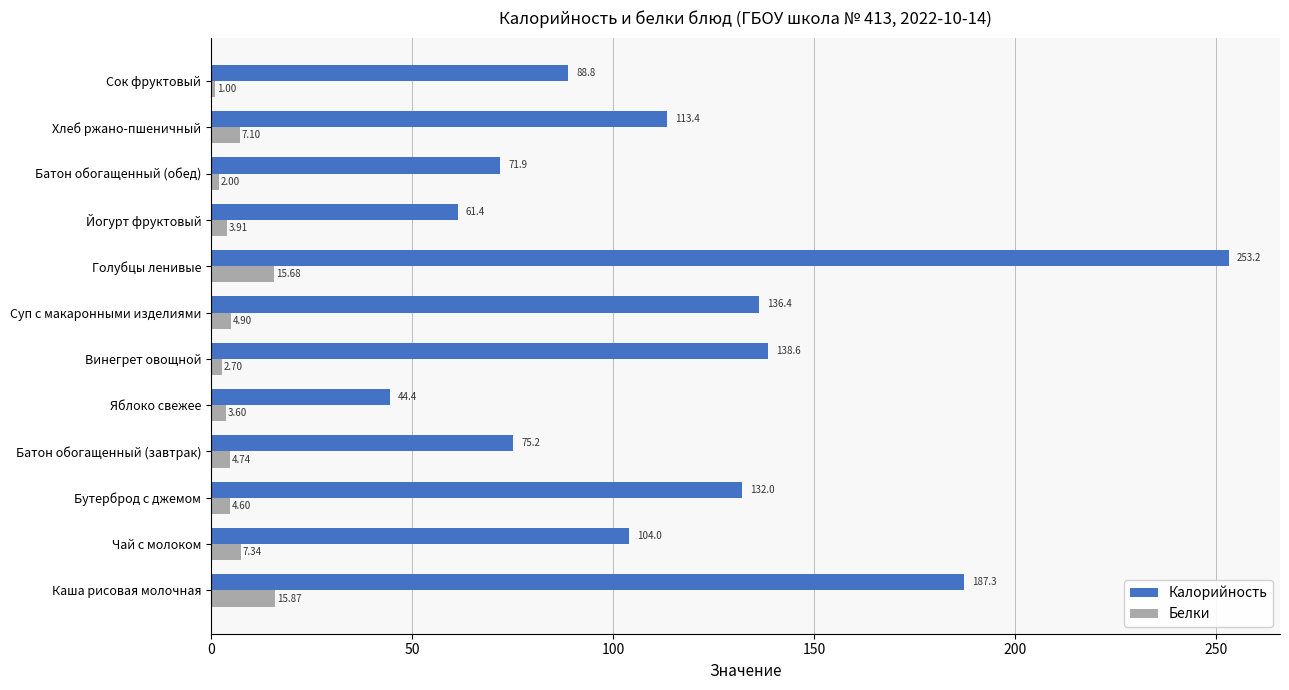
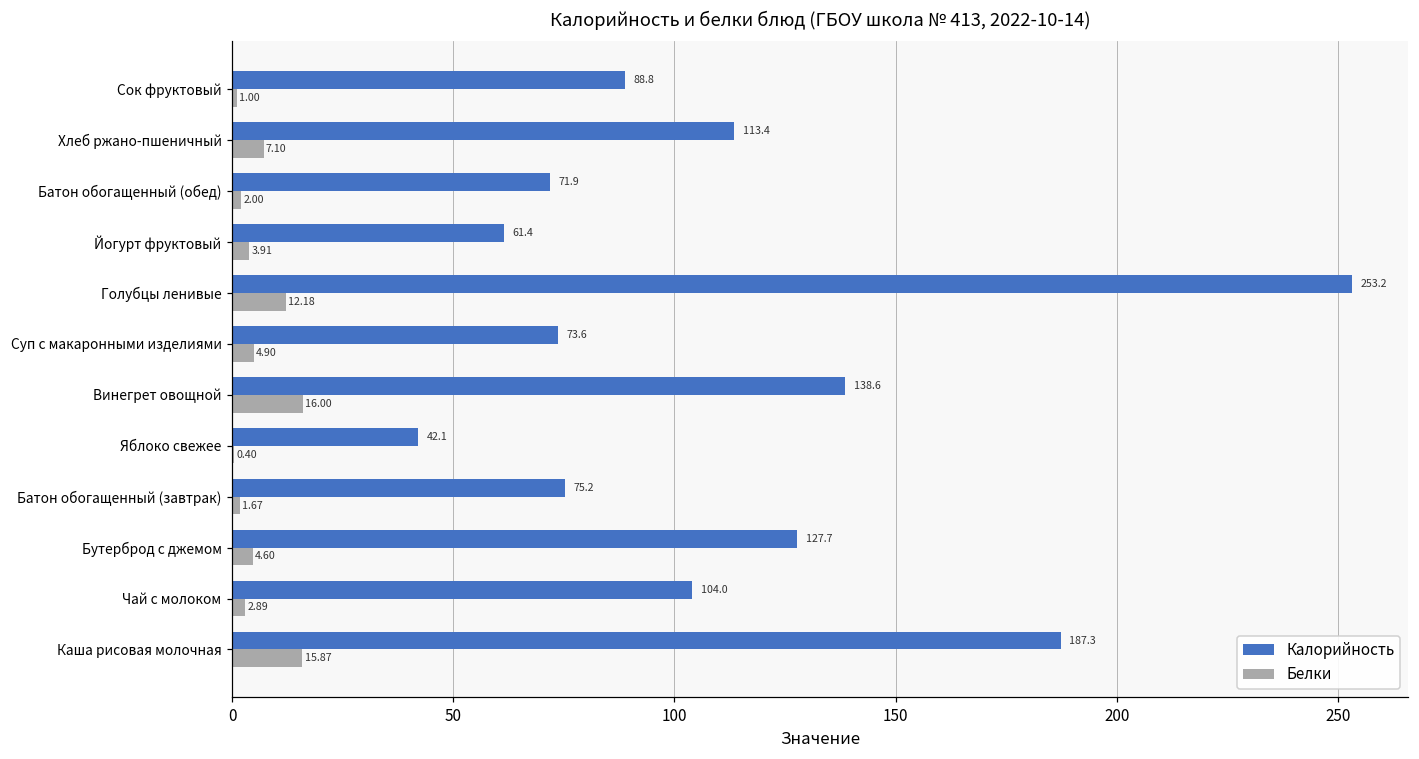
Белки, Голубцы ленивые: 15.68 -> 12.18
Калорийность, Суп с макаронными изделиями: 136.4 -> 73.6
Белки, Винегрет овощной: 2.70 -> 16.00
Калорийность, Яблоко свежее: 44.4 -> 42.1
Белки, Яблоко свежее: 3.60 -> 0.40
Белки, Батон обогащенный (завтрак): 4.74 -> 1.67
Калорийность, Бутерброд с джемом: 132.0 -> 127.7
Белки, Чай с молоком: 7.34 -> 2.89
